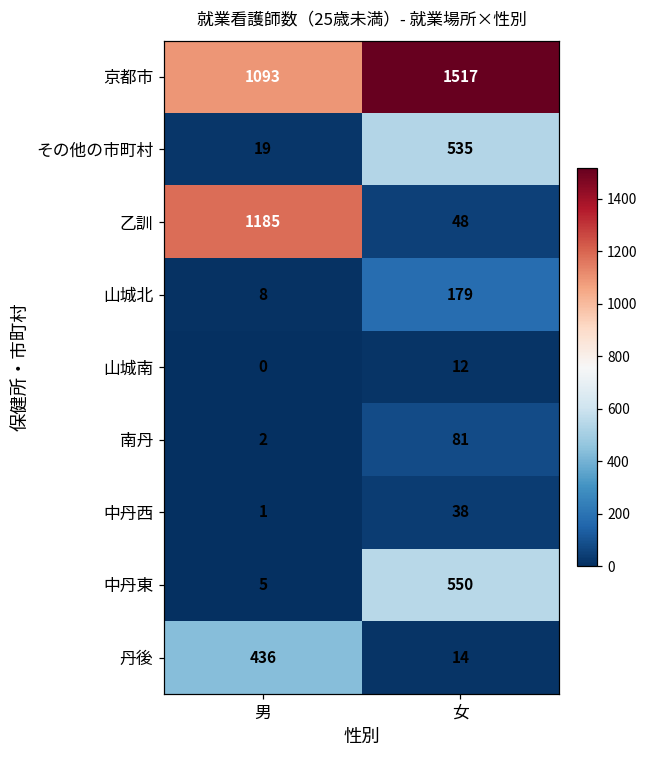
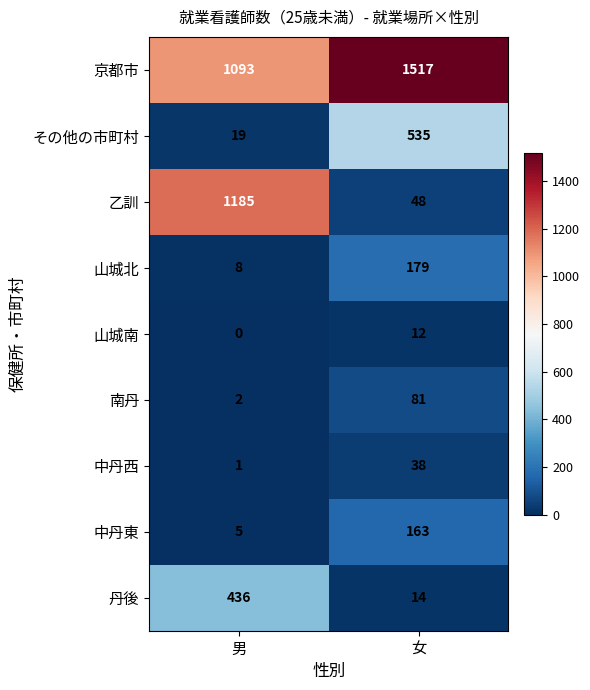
中丹東, 女: 550 -> 163
